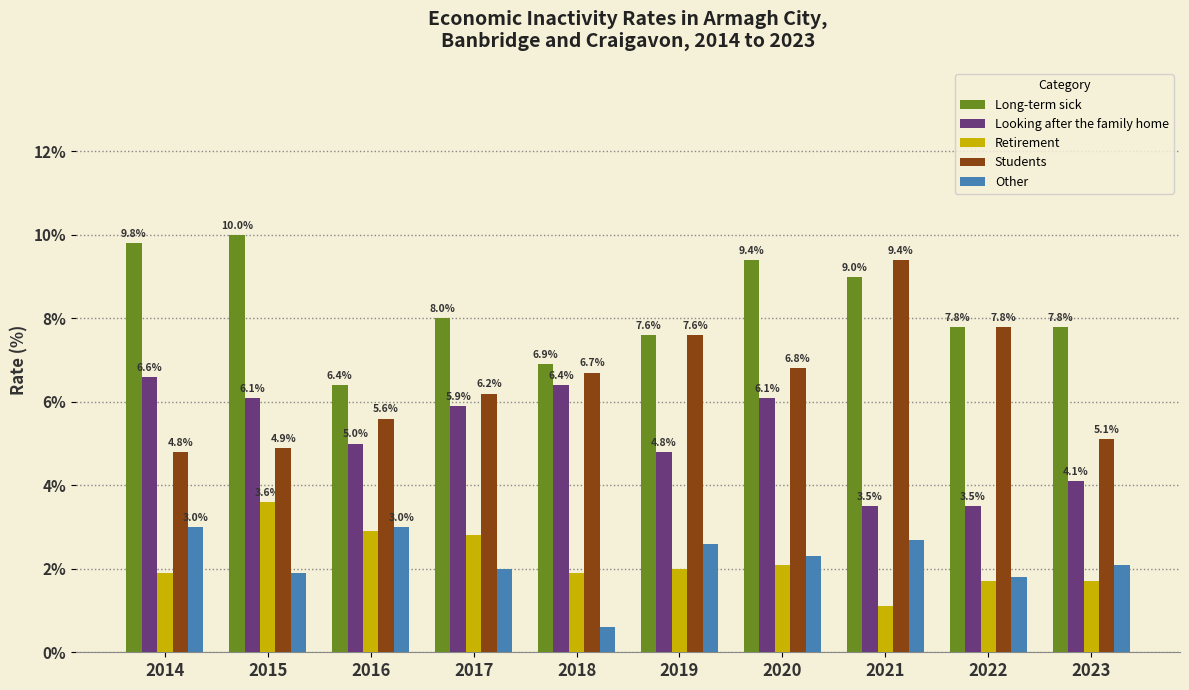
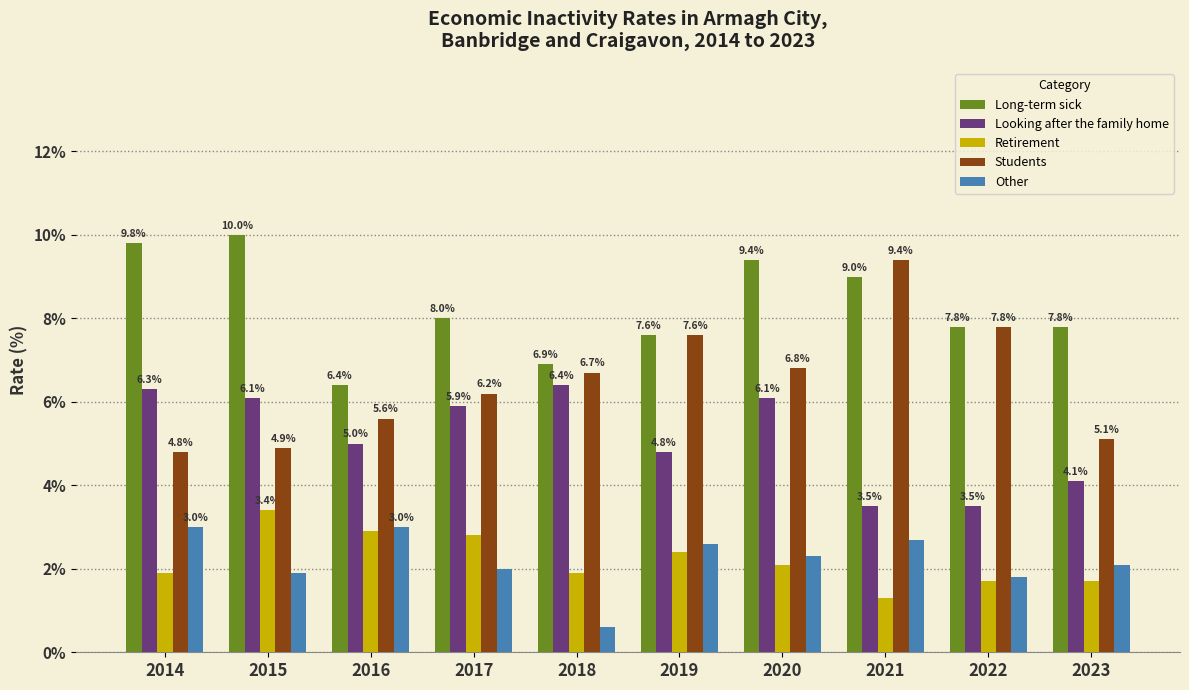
Looking after the family home, 2014: 6.6% -> 6.3%
Retirement, 2015: 3.6% -> 3.4%
Retirement, 2019: 2.0% -> 2.4%
Retirement, 2021: 1.1% -> 1.3%
